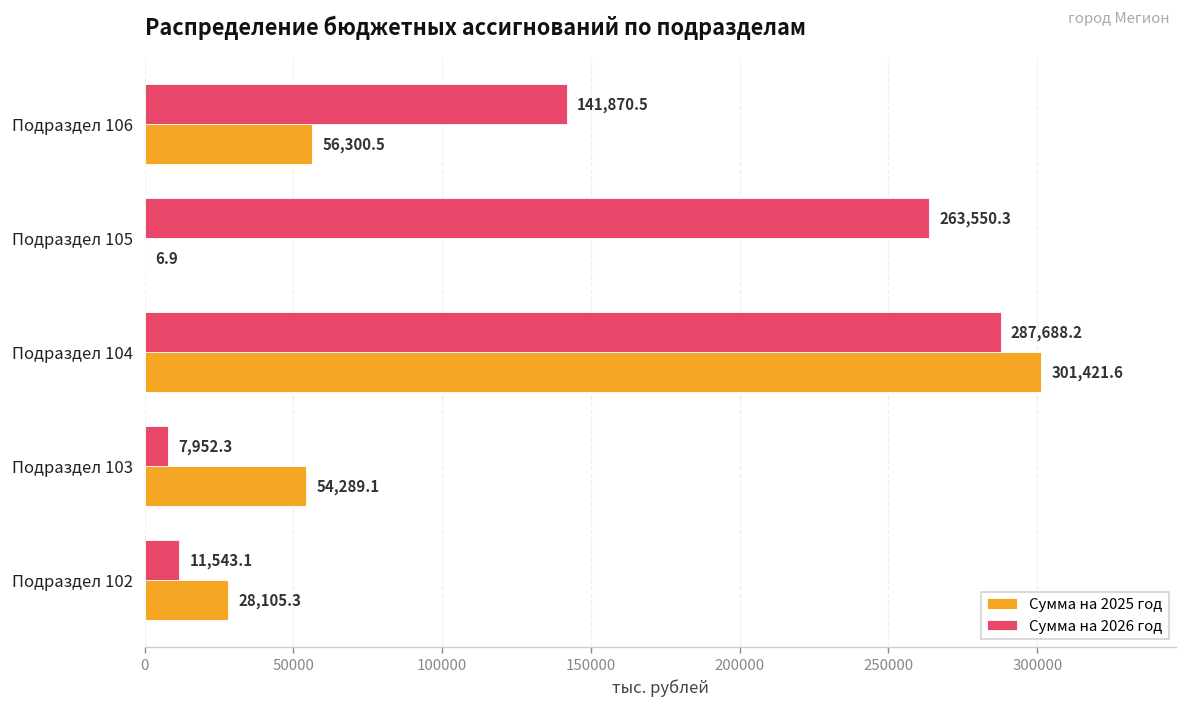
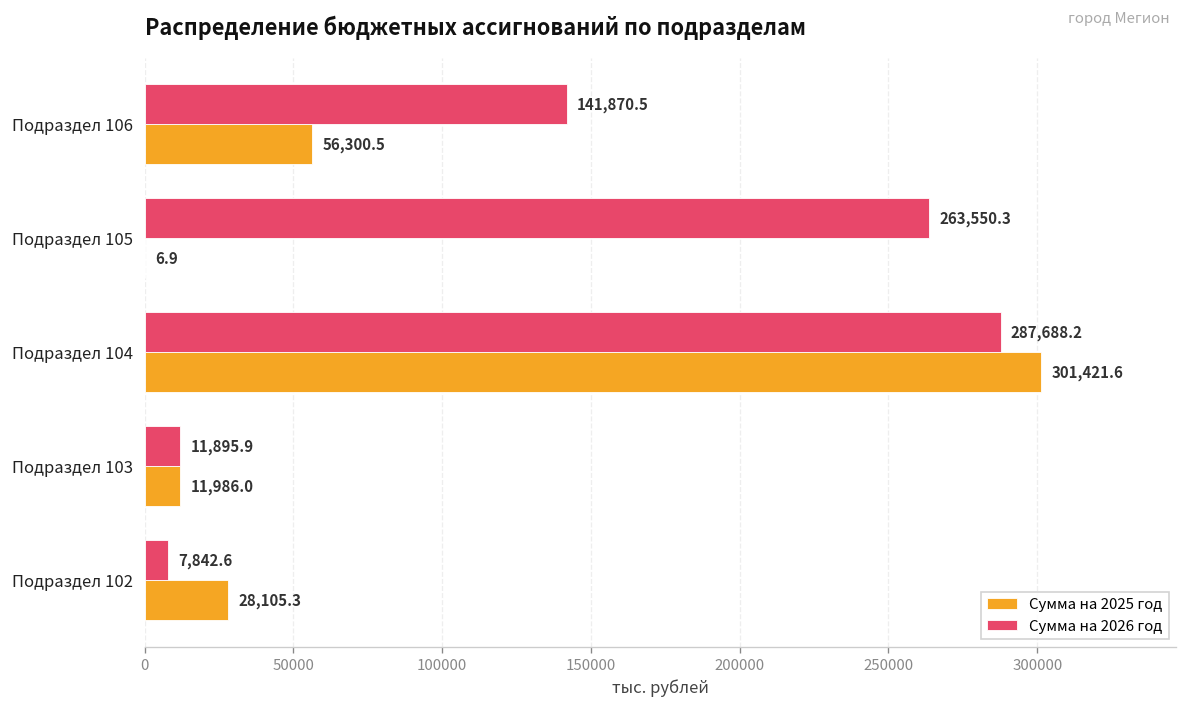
Сумма на 2026 год, Подраздел 103: 7,952.3 -> 11,895.9
Сумма на 2025 год, Подраздел 103: 54,289.1 -> 11,986.0
Сумма на 2026 год, Подраздел 102: 11,543.1 -> 7,842.6
